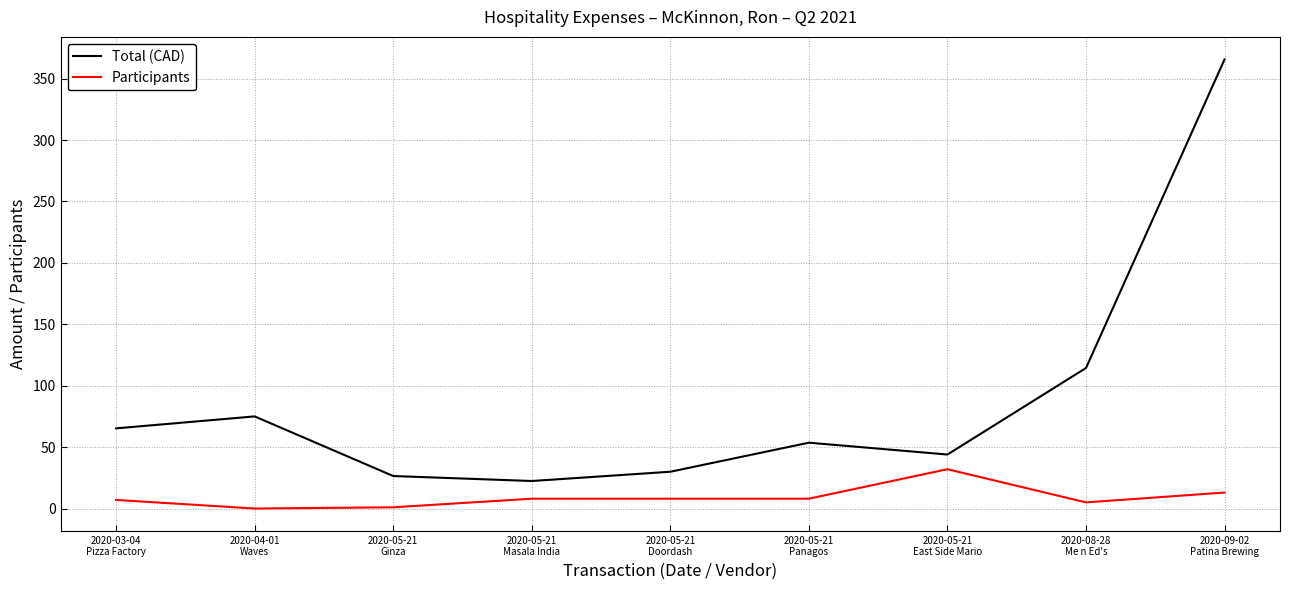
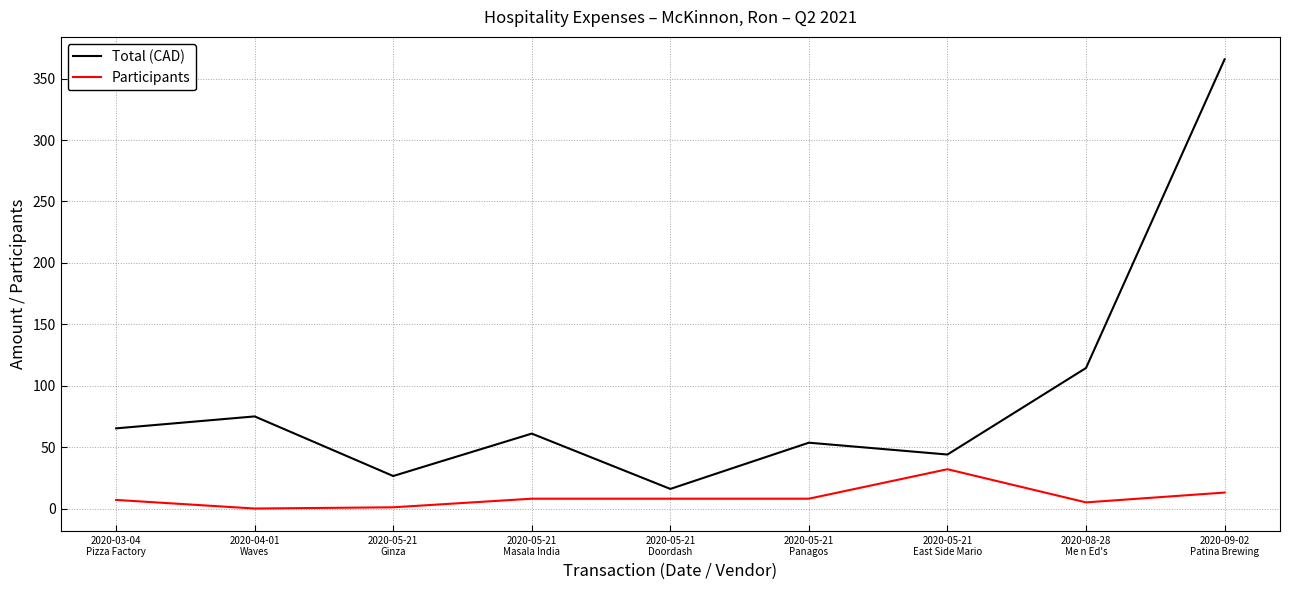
Total (CAD), 2020-05-21 Masala India: 22 -> 61
Total (CAD), 2020-05-21 Doordash: 30 -> 16
